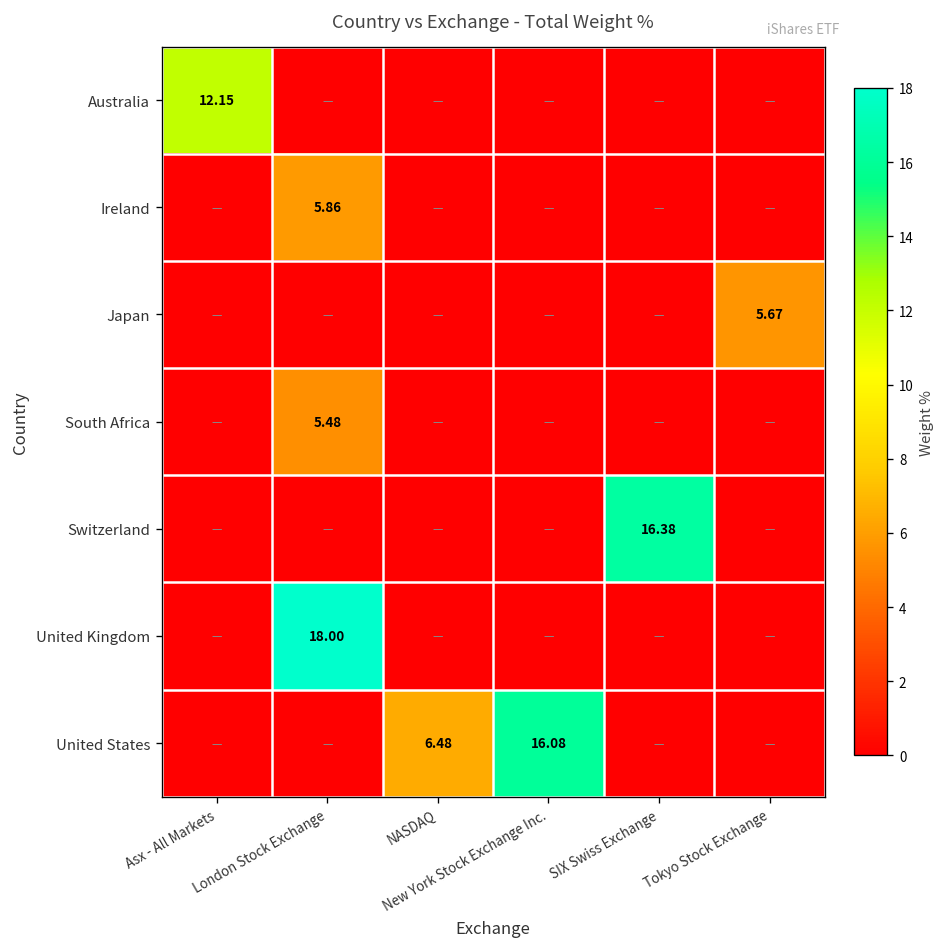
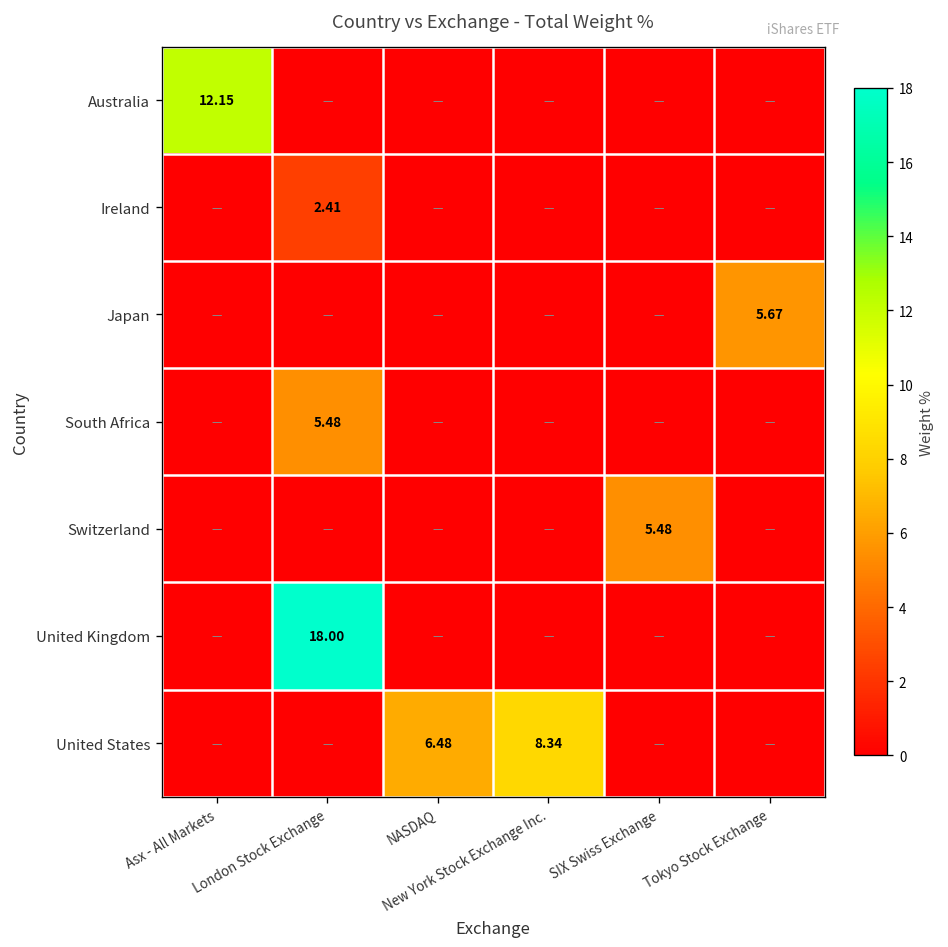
Ireland, London Stock Exchange: 5.86 -> 2.41
Switzerland, SIX Swiss Exchange: 16.38 -> 5.48
United States, New York Stock Exchange Inc.: 16.08 -> 8.34
